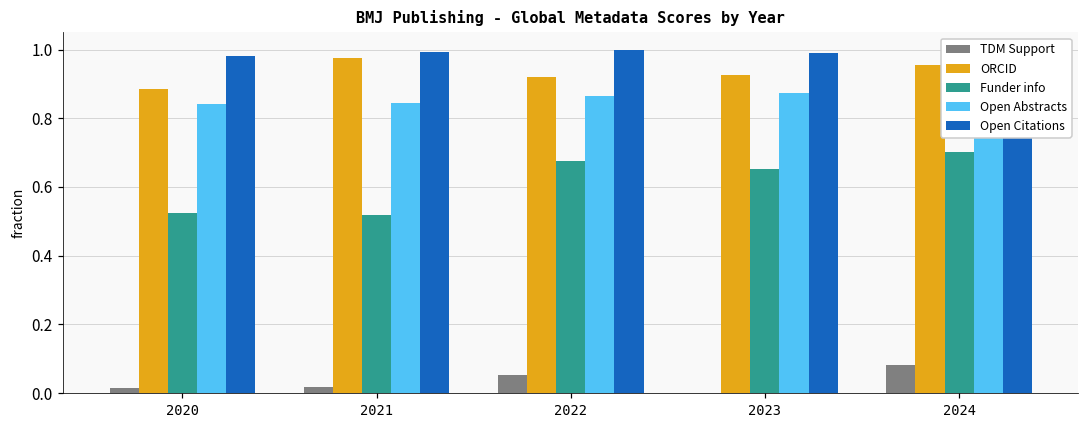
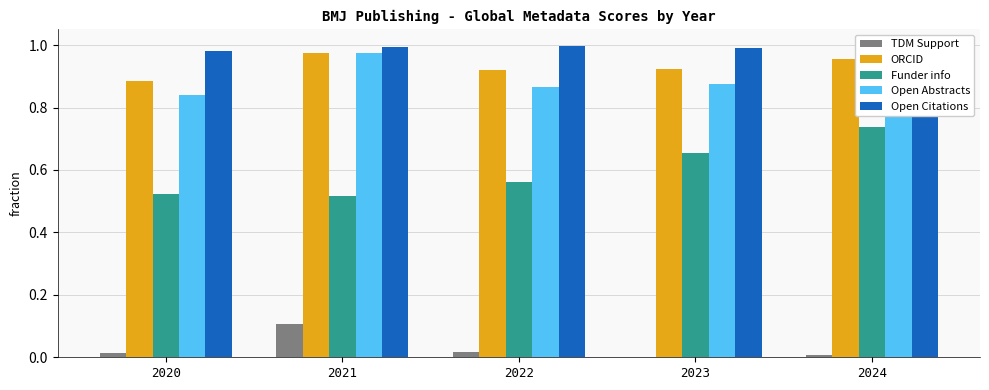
TDM Support, 2021: 0.02 -> 0.11
Open Abstracts, 2021: 0.84 -> 0.98
TDM Support, 2022: 0.05 -> 0.02
Funder info, 2022: 0.67 -> 0.56
TDM Support, 2024: 0.08 -> 0.01
Funder info, 2024: 0.70 -> 0.74
